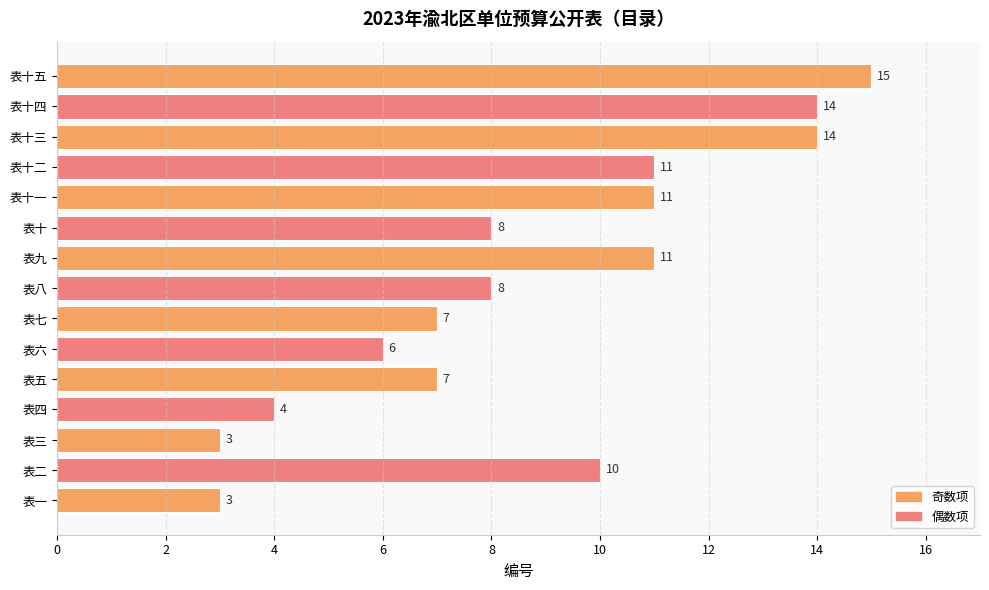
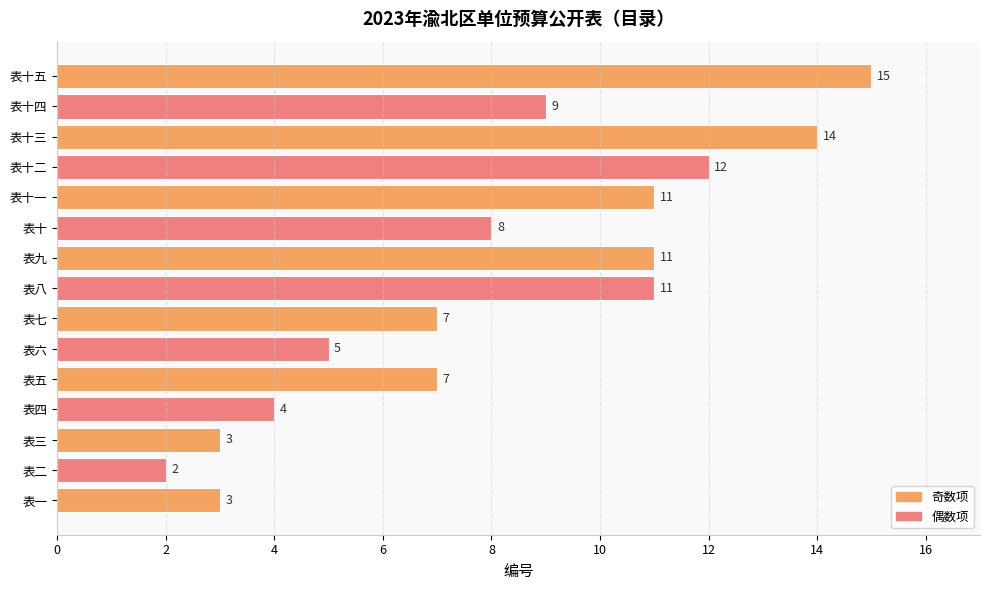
表十四: 14 -> 9
表十二: 11 -> 12
表八: 8 -> 11
表六: 6 -> 5
表二: 10 -> 2
